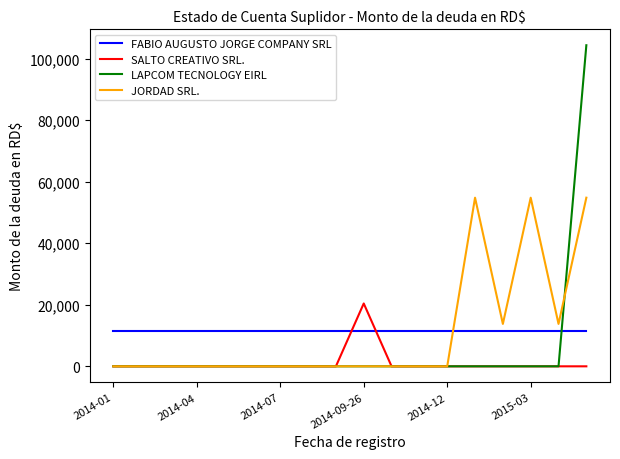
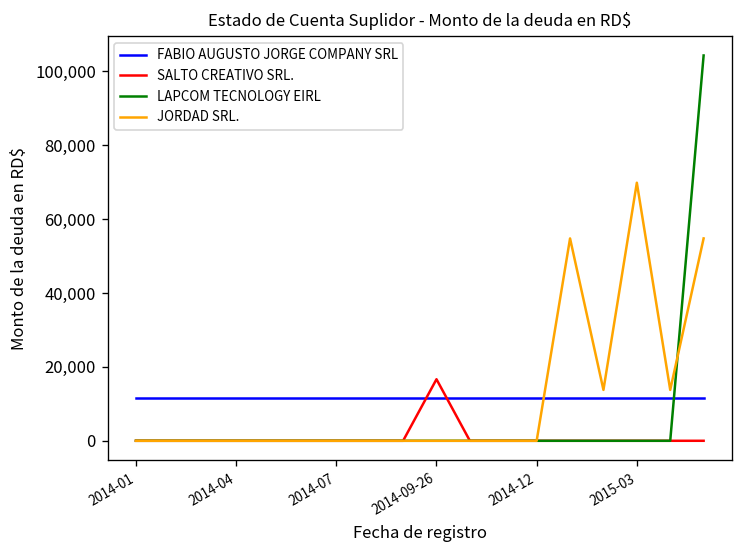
SALTO CREATIVO SRL., 2014-09-26: 20,000 -> 17,000
JORDAD SRL., 2015-03: 55,000 -> 70,000
